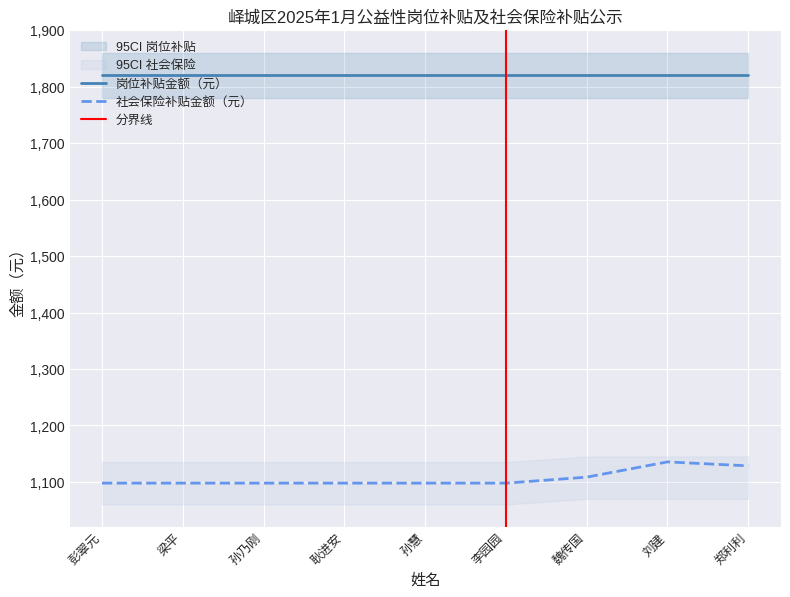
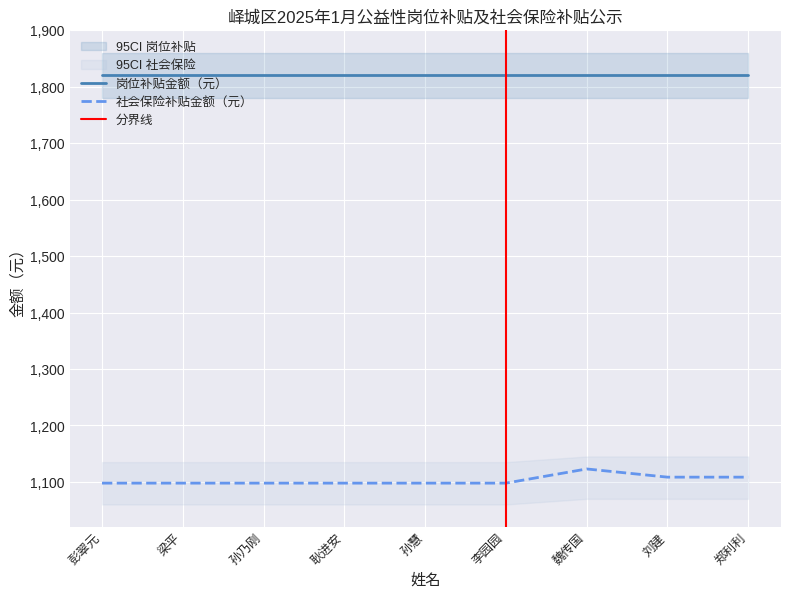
社会保险补贴金额（元）, 魏传国: 1,110 -> 1,120
社会保险补贴金额（元）, 刘建: 1,140 -> 1,110
社会保险补贴金额（元）, 郑利利: 1,130 -> 1,110
